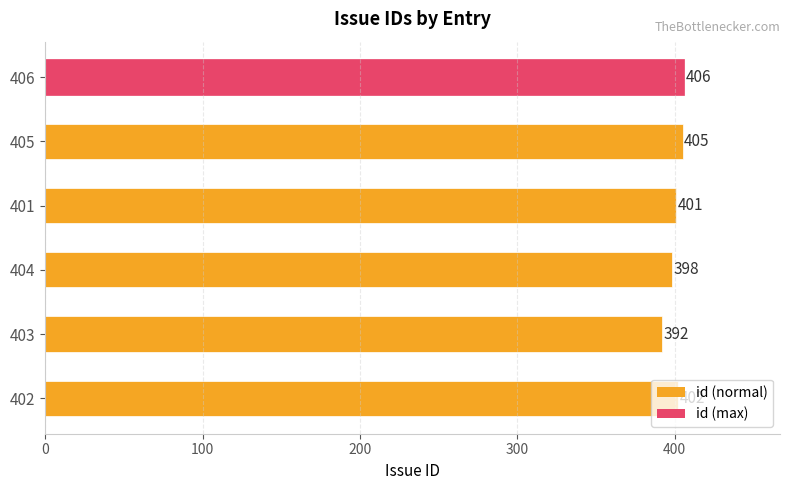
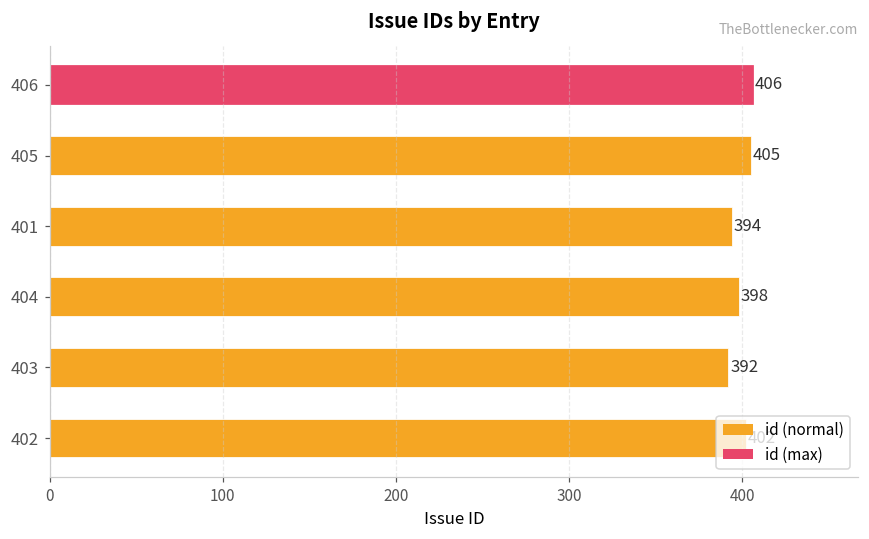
401: 401 -> 394
